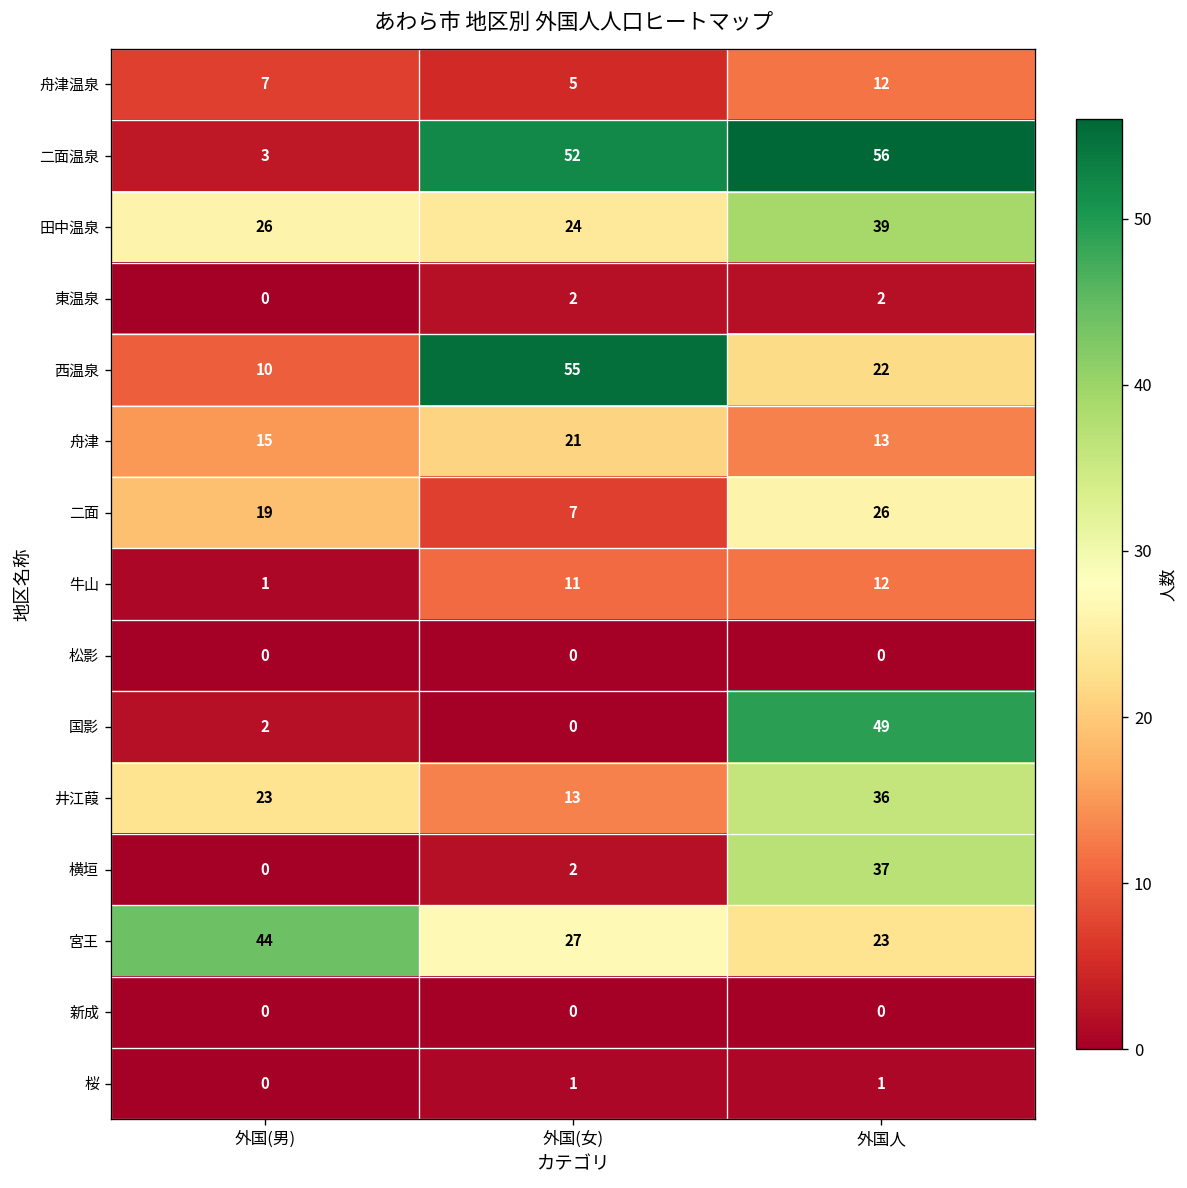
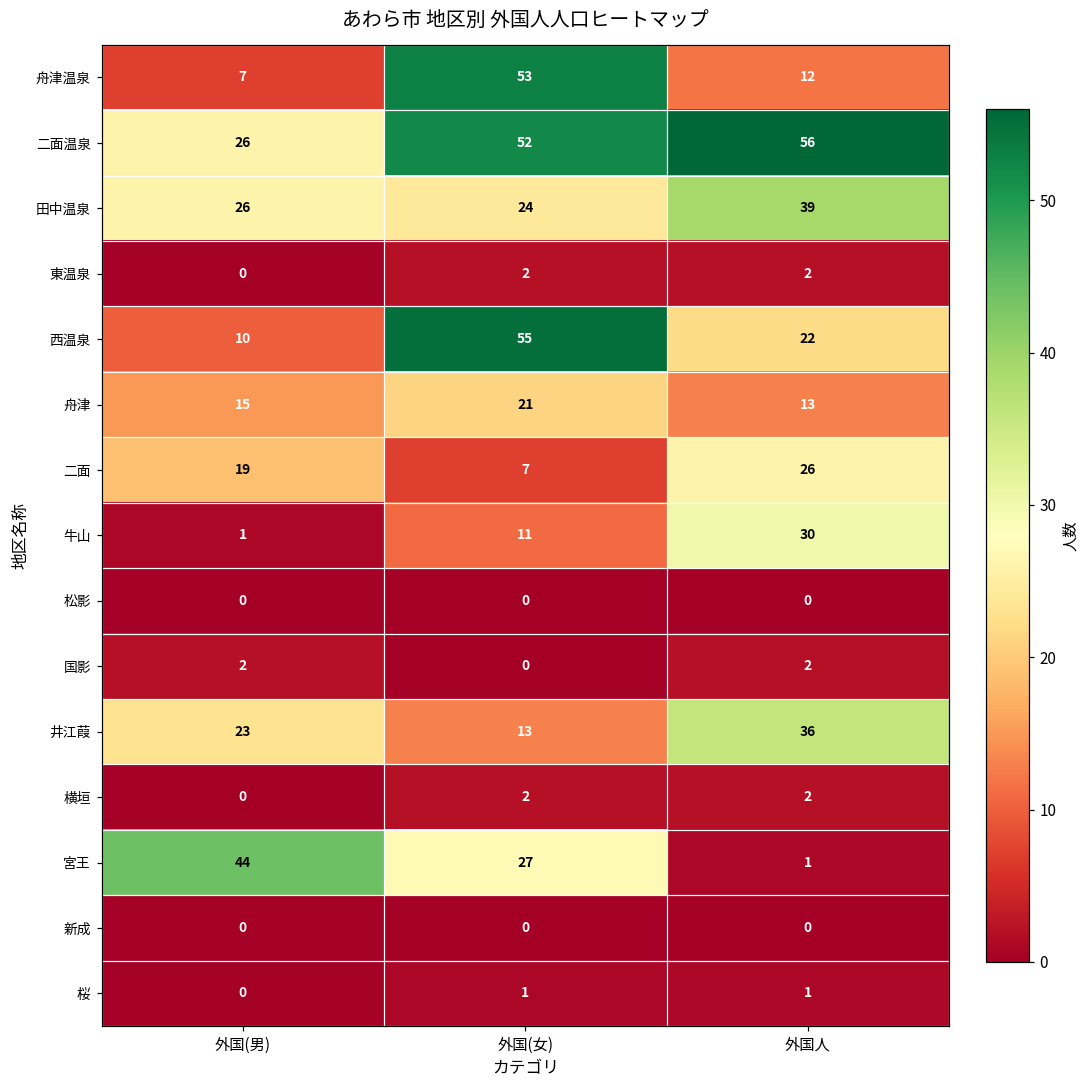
舟津温泉, 外国(女): 5 -> 53
二面温泉, 外国(男): 3 -> 26
牛山, 外国人: 12 -> 30
国影, 外国人: 49 -> 2
横垣, 外国人: 37 -> 2
宮王, 外国人: 23 -> 1
